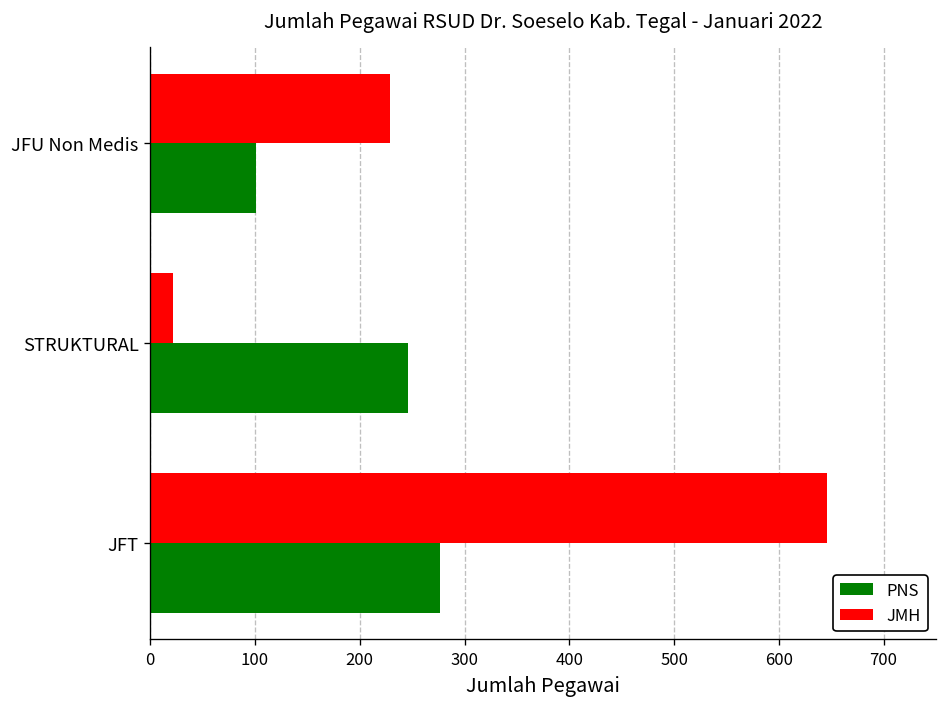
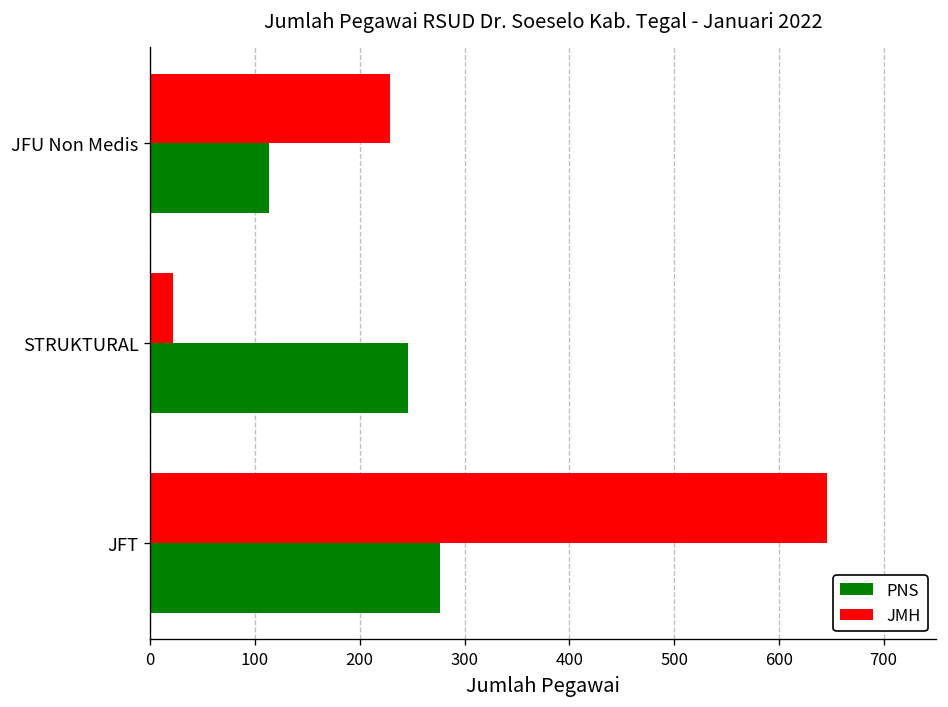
PNS, JFU Non Medis: 100 -> 110
